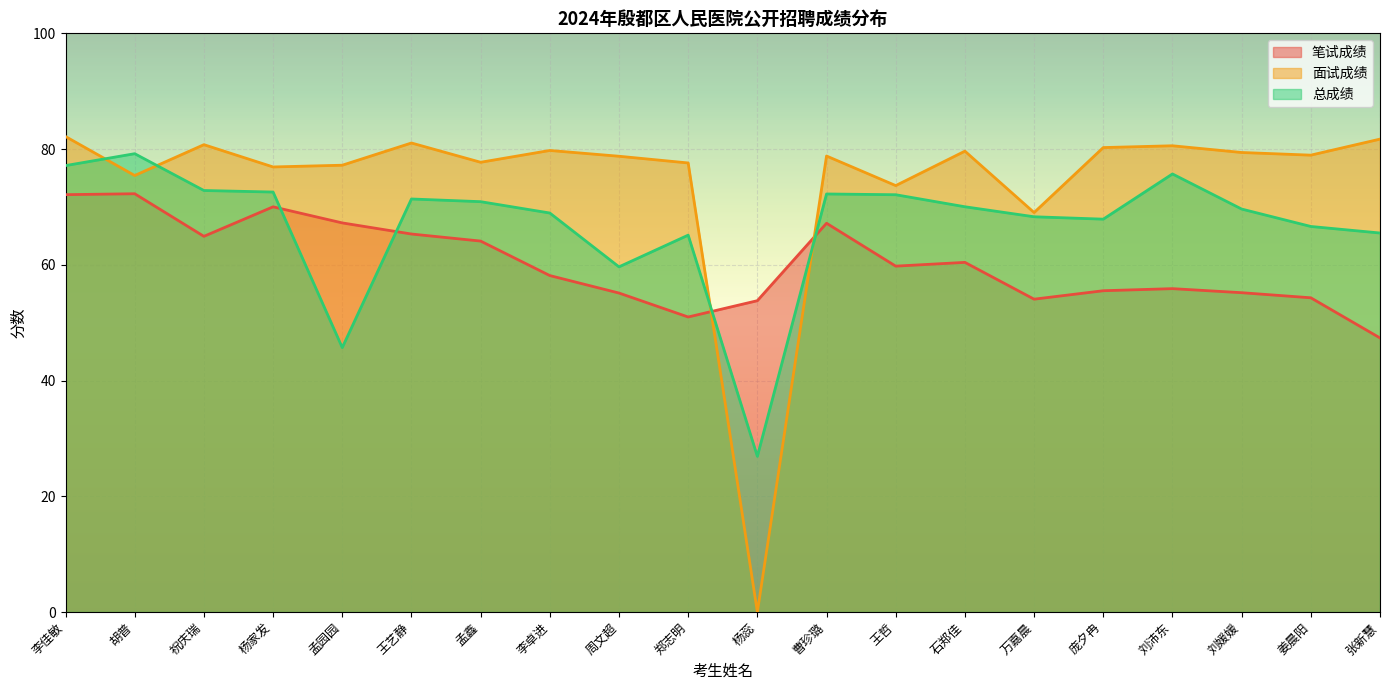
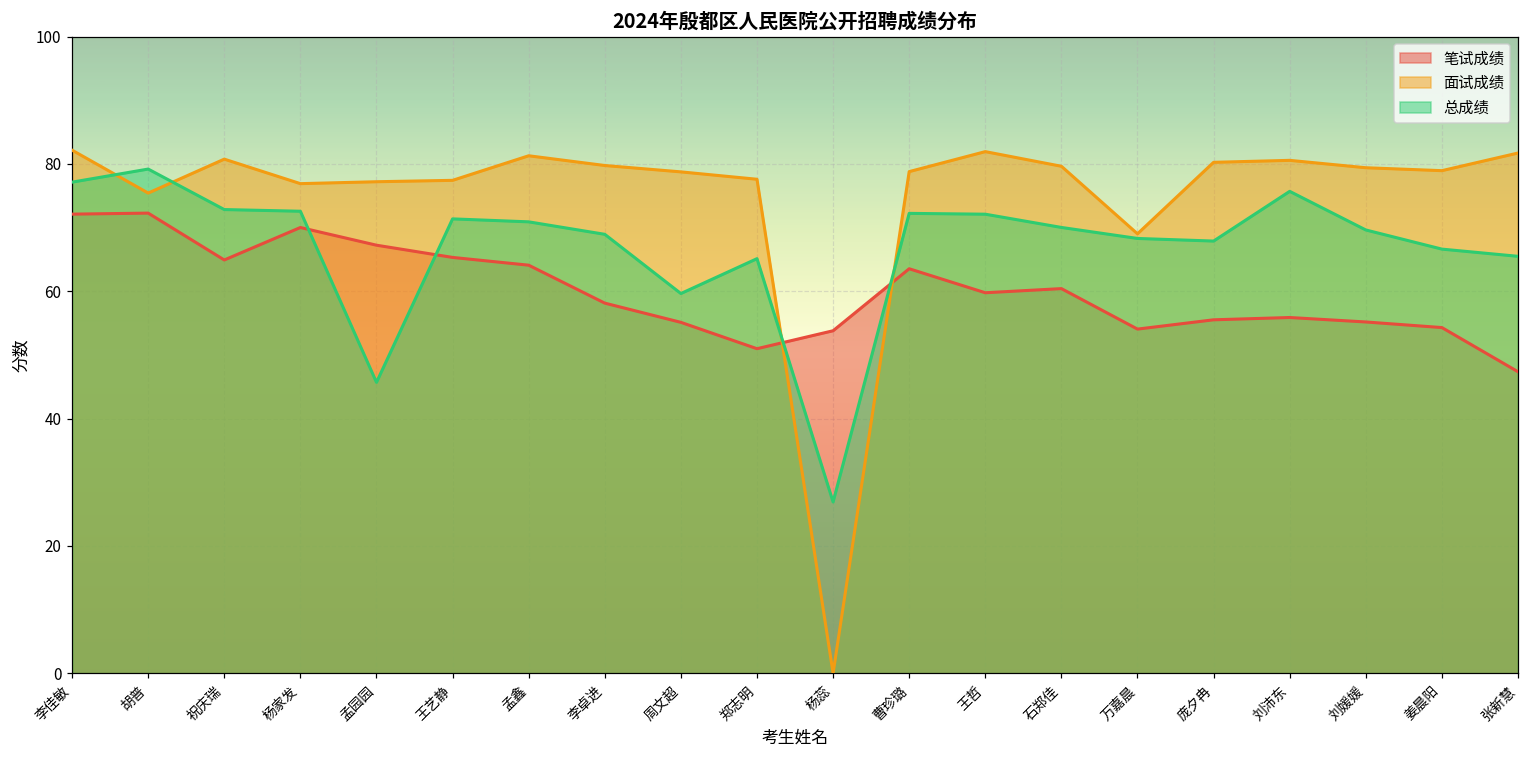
面试成绩, 王艺静: 81 -> 77
面试成绩, 孟鑫: 78 -> 81
笔试成绩, 曹珍璐: 67 -> 64
面试成绩, 王哲: 74 -> 82
